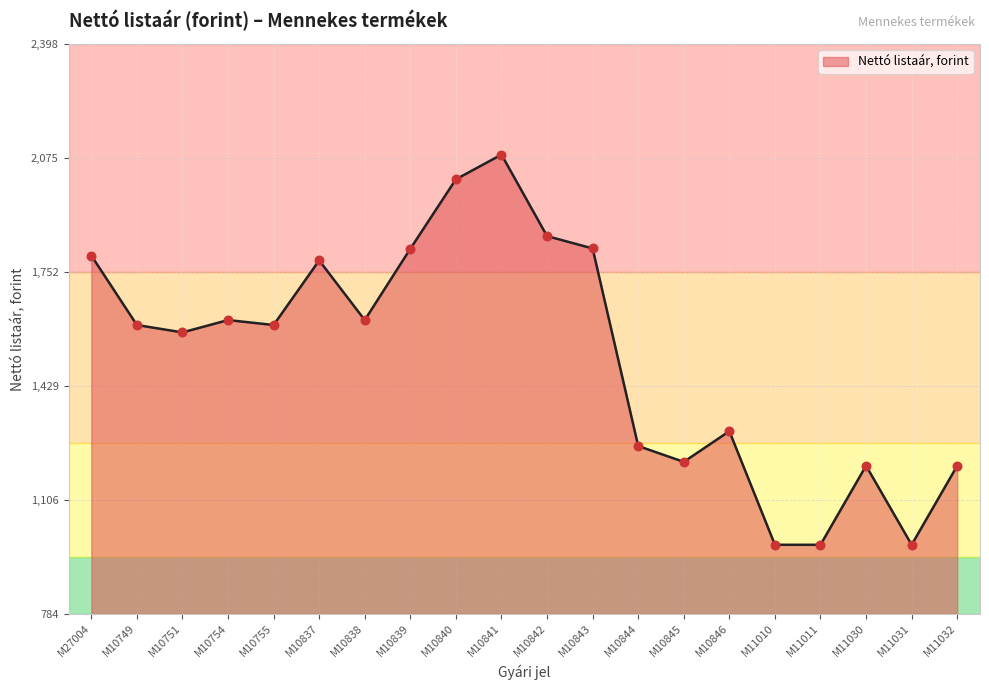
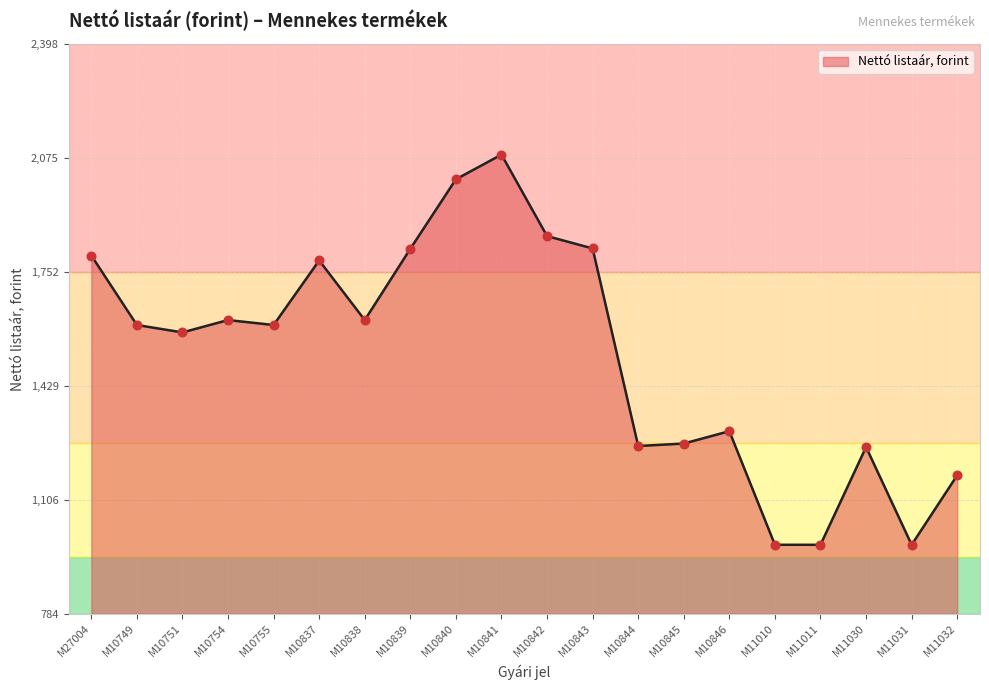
M10845: 1,220 -> 1,270
M11030: 1,200 -> 1,260
M11032: 1,200 -> 1,180
